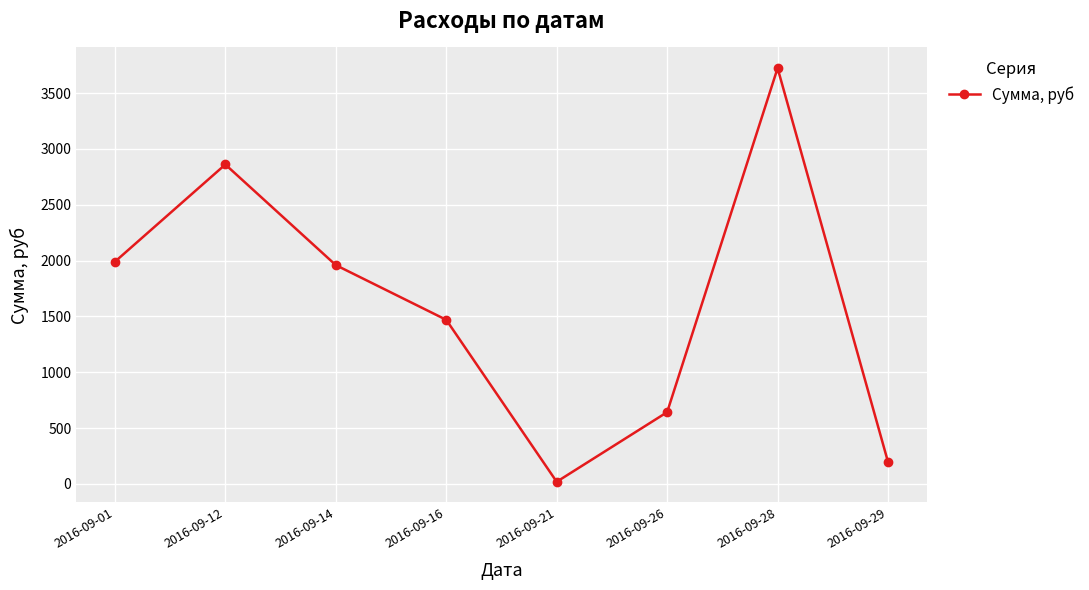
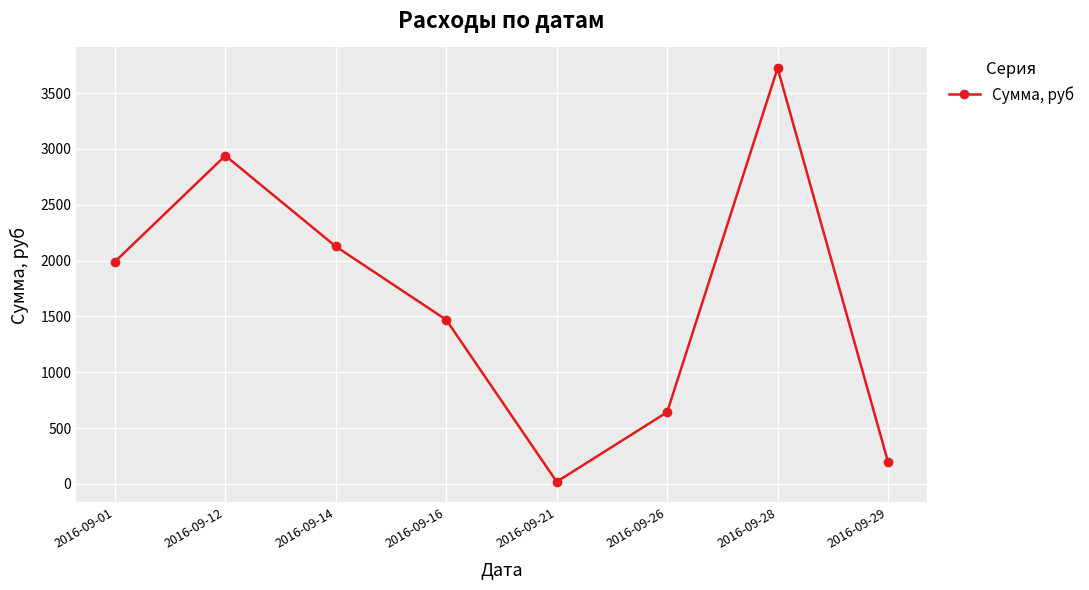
2016-09-12: 2860 -> 2940
2016-09-14: 1960 -> 2130
